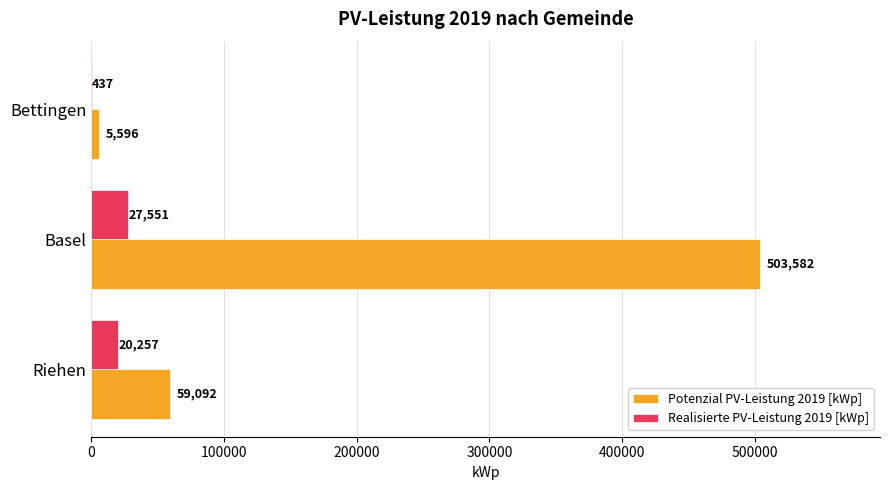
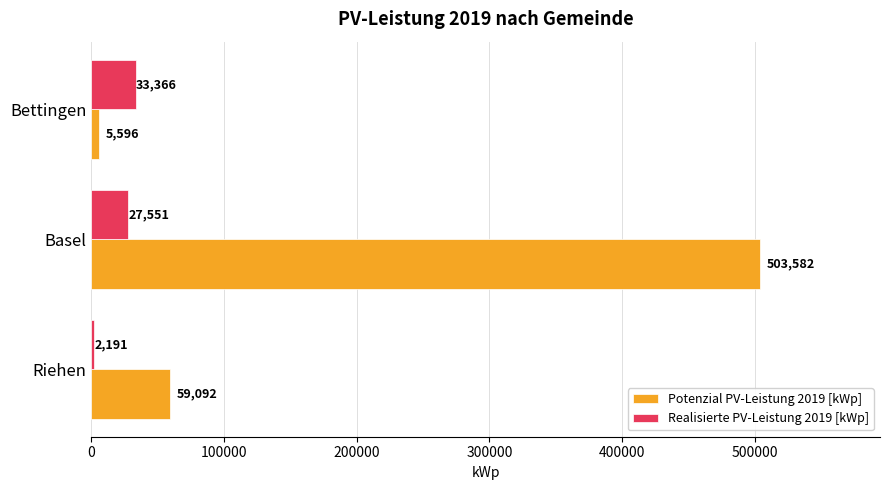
Realisierte PV-Leistung 2019 [kWp], Bettingen: 437 -> 33,366
Realisierte PV-Leistung 2019 [kWp], Riehen: 20,257 -> 2,191
